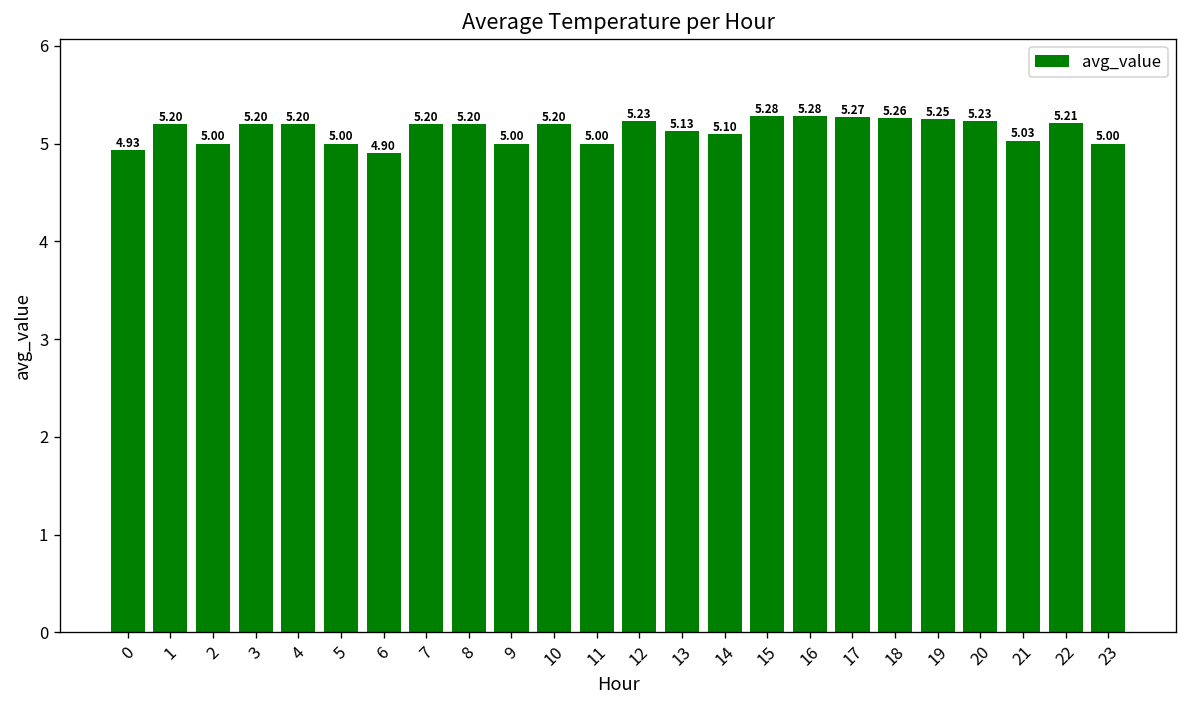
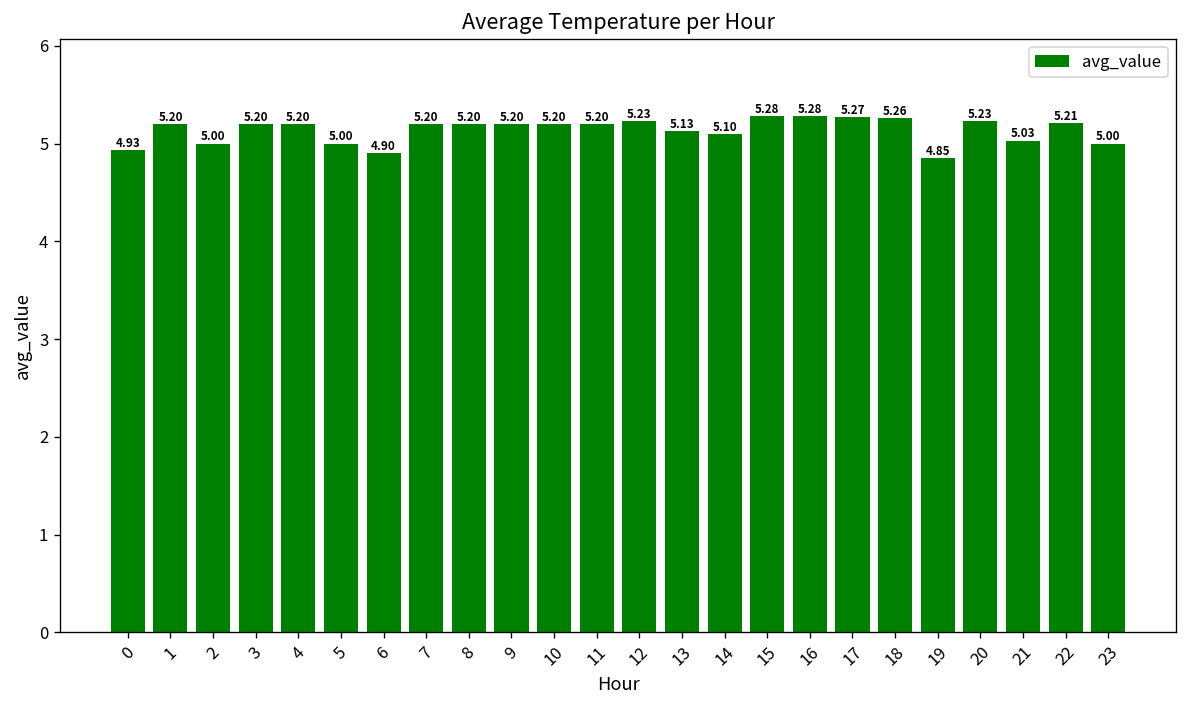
9: 5.00 -> 5.20
11: 5.00 -> 5.20
19: 5.25 -> 4.85
